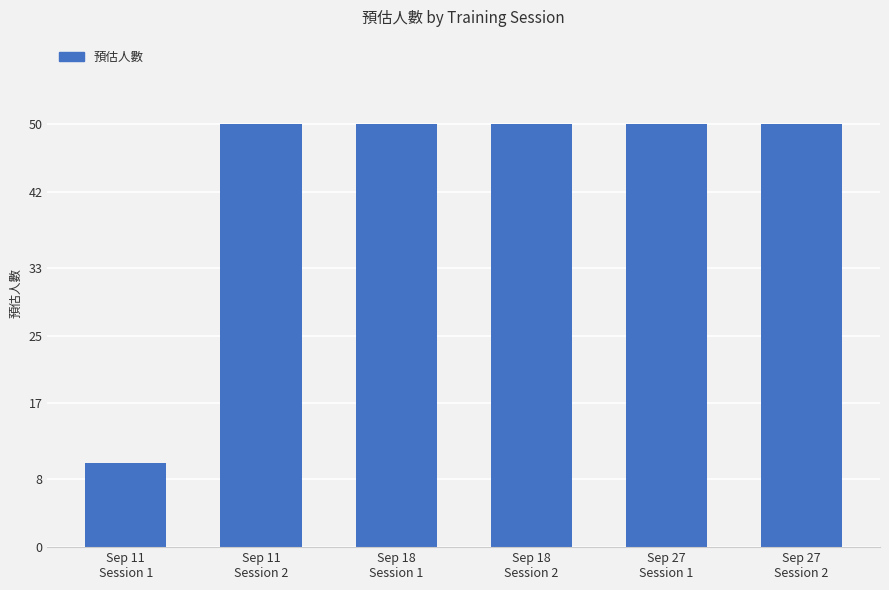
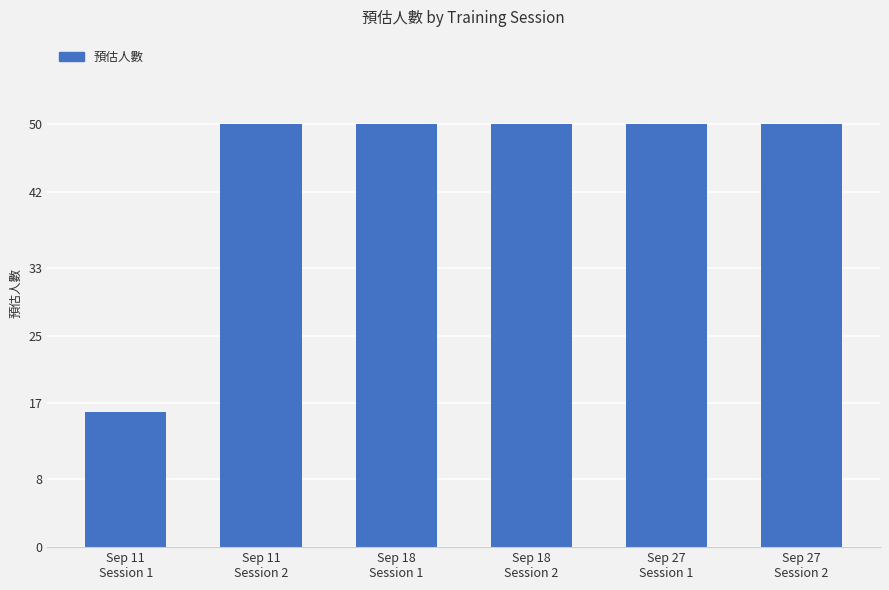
Sep 11 Session 1: 10 -> 16
